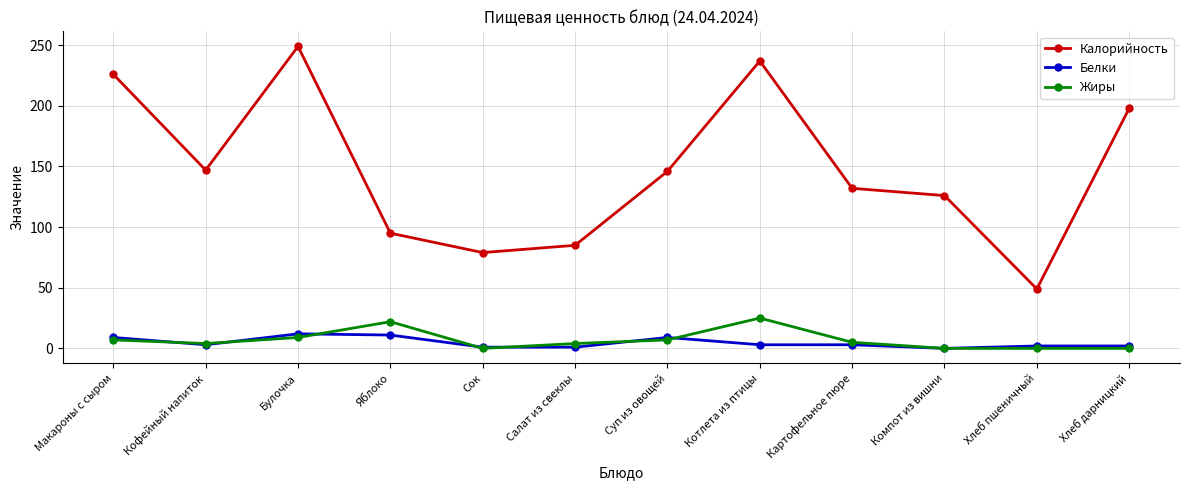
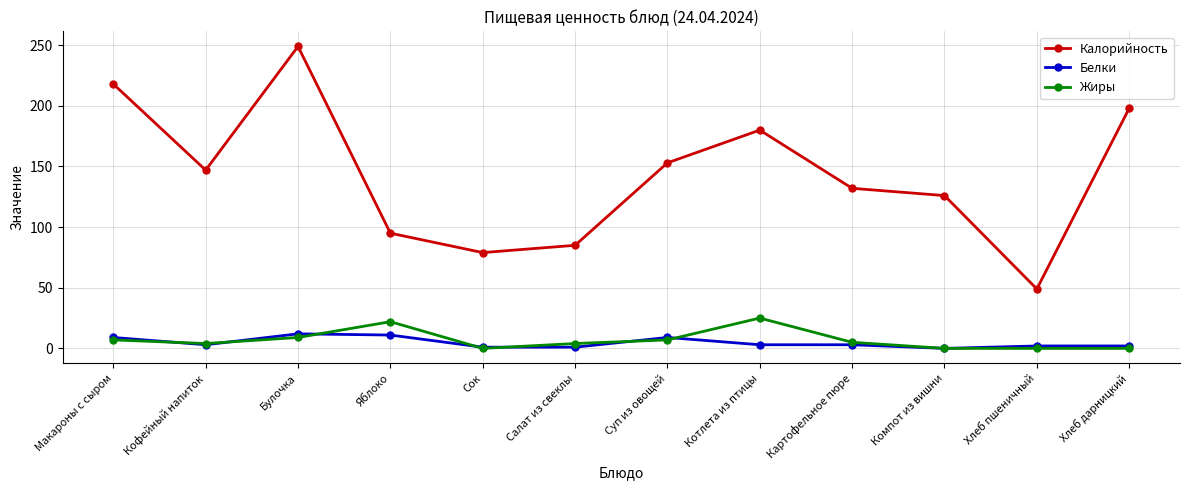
Калорийность, Макароны с сыром: 226 -> 218
Калорийность, Суп из овощей: 146 -> 153
Калорийность, Котлета из птицы: 237 -> 180
